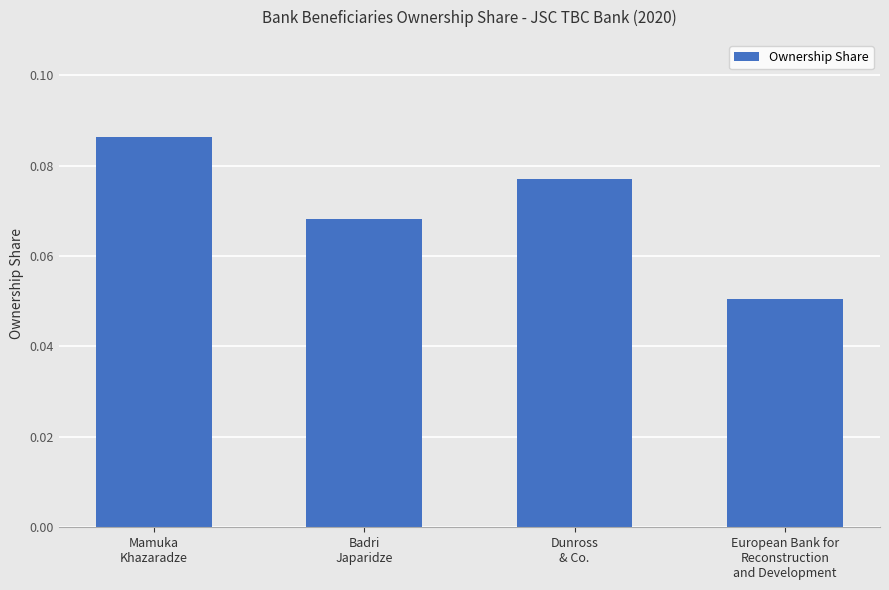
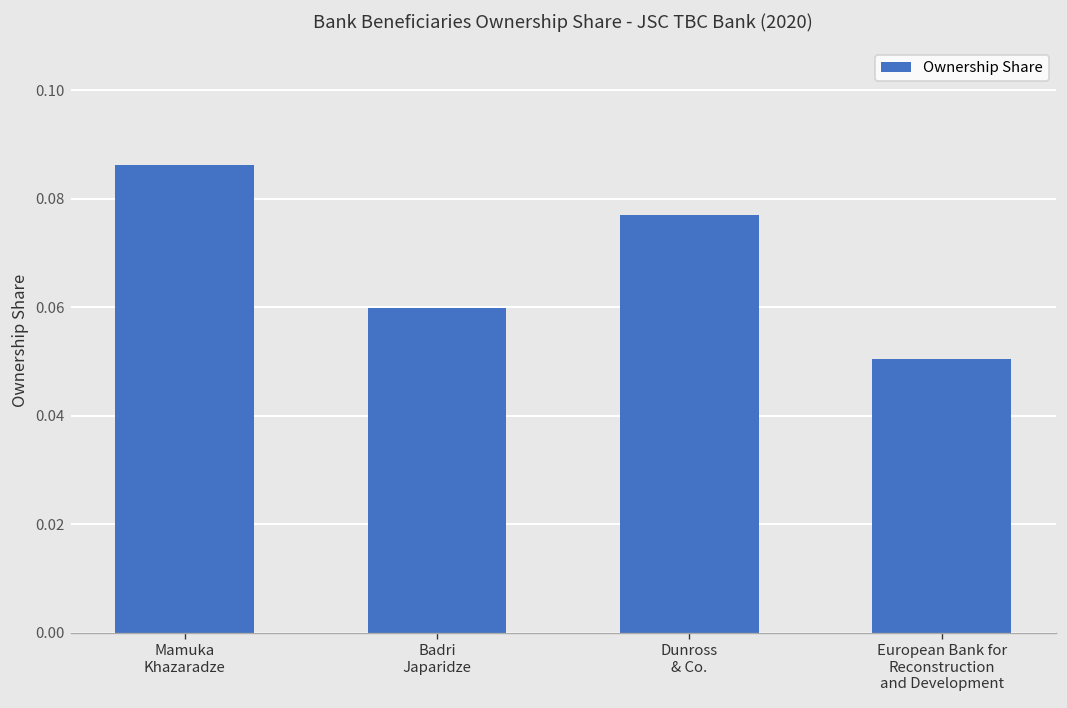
Badri Japaridze: 0.068 -> 0.060
